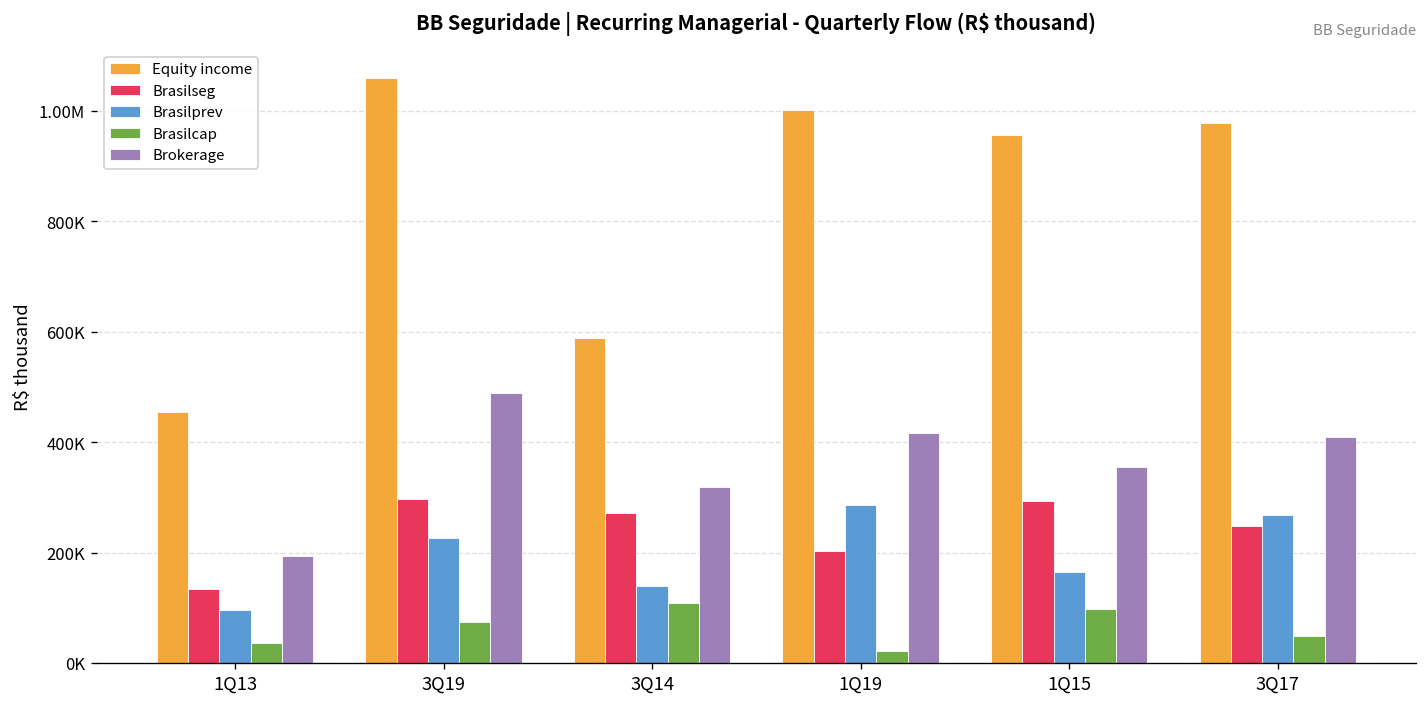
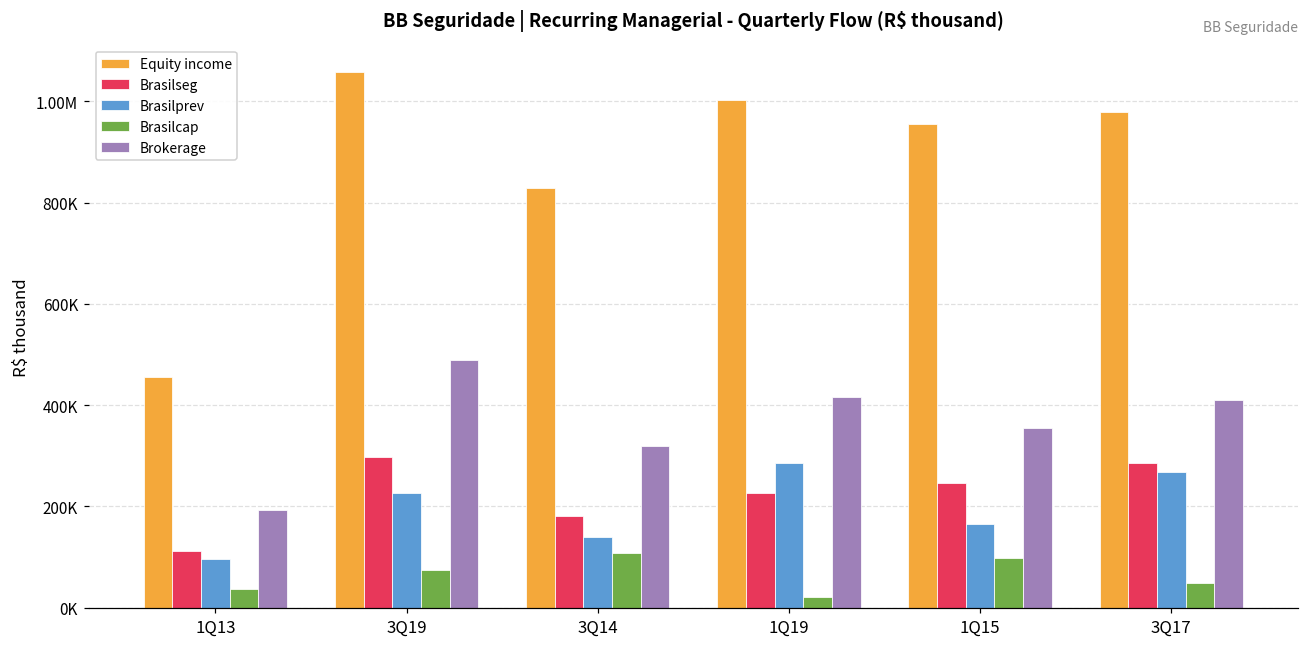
Brasilseg, 1Q13: 130000 -> 110000
Equity income, 3Q14: 590000 -> 830000
Brasilseg, 3Q14: 270000 -> 180000
Brasilseg, 1Q19: 200000 -> 230000
Brasilseg, 1Q15: 290000 -> 250000
Brasilseg, 3Q17: 250000 -> 290000
